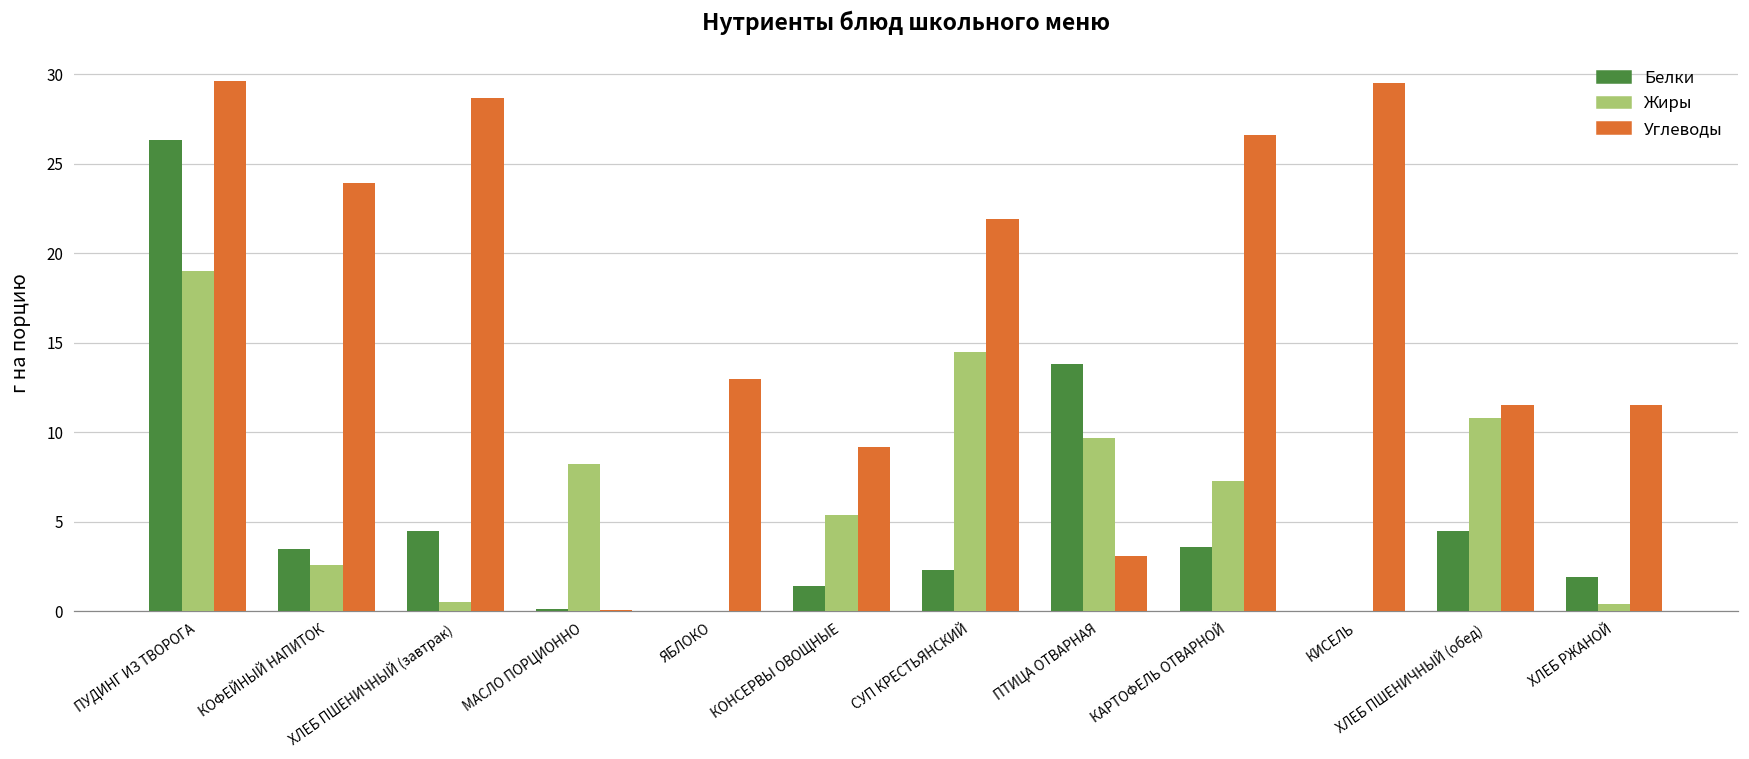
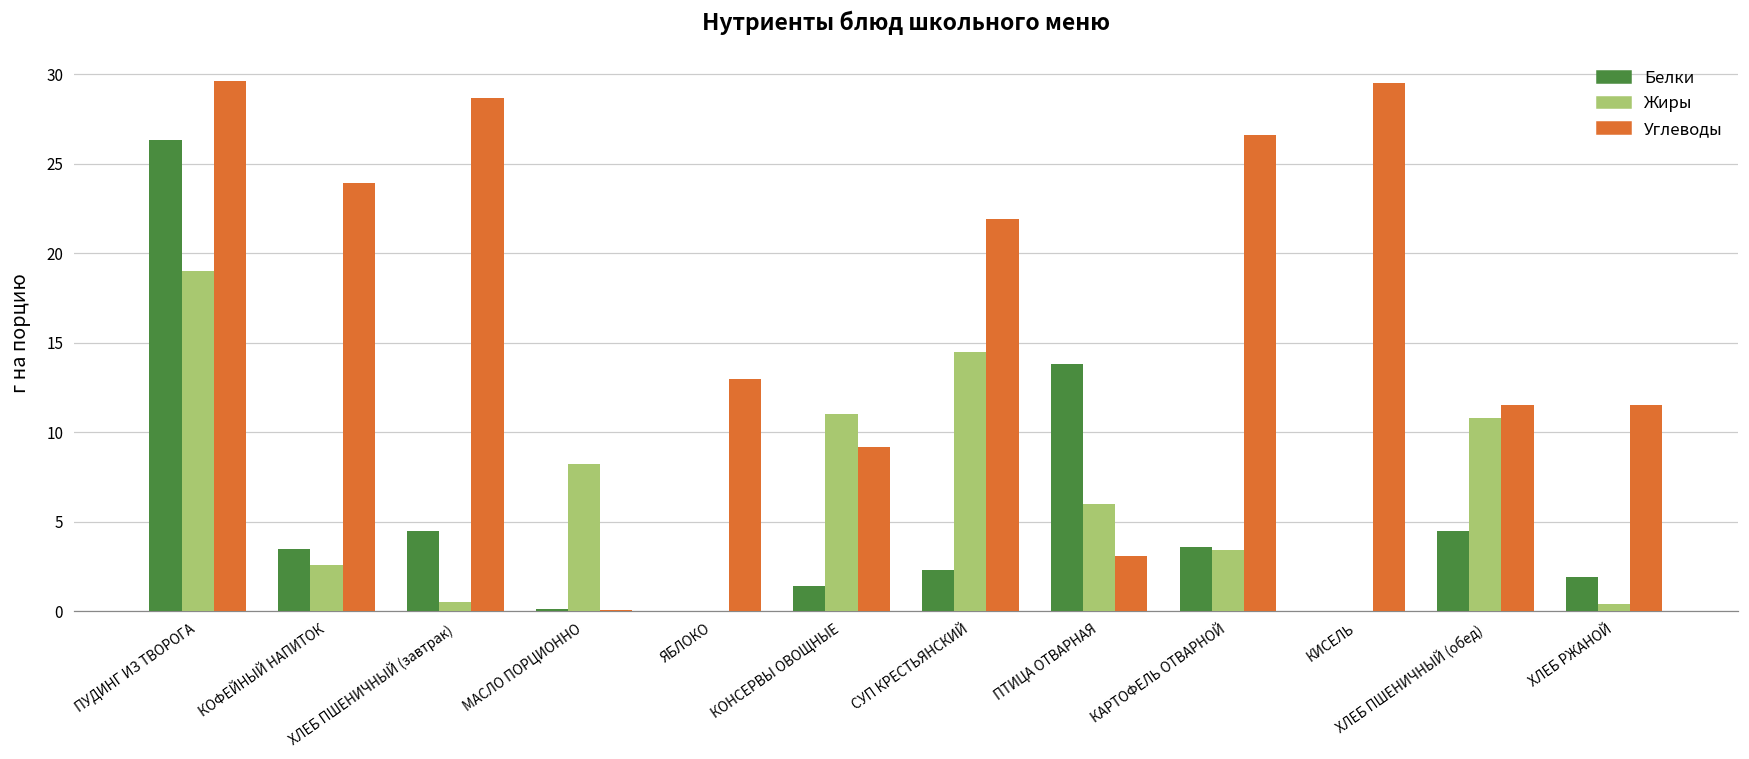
Жиры, КОНСЕРВЫ ОВОЩНЫЕ: 5.4 -> 11.0
Жиры, ПТИЦА ОТВАРНАЯ: 9.7 -> 6.0
Жиры, КАРТОФЕЛЬ ОТВАРНОЙ: 7.3 -> 3.4
